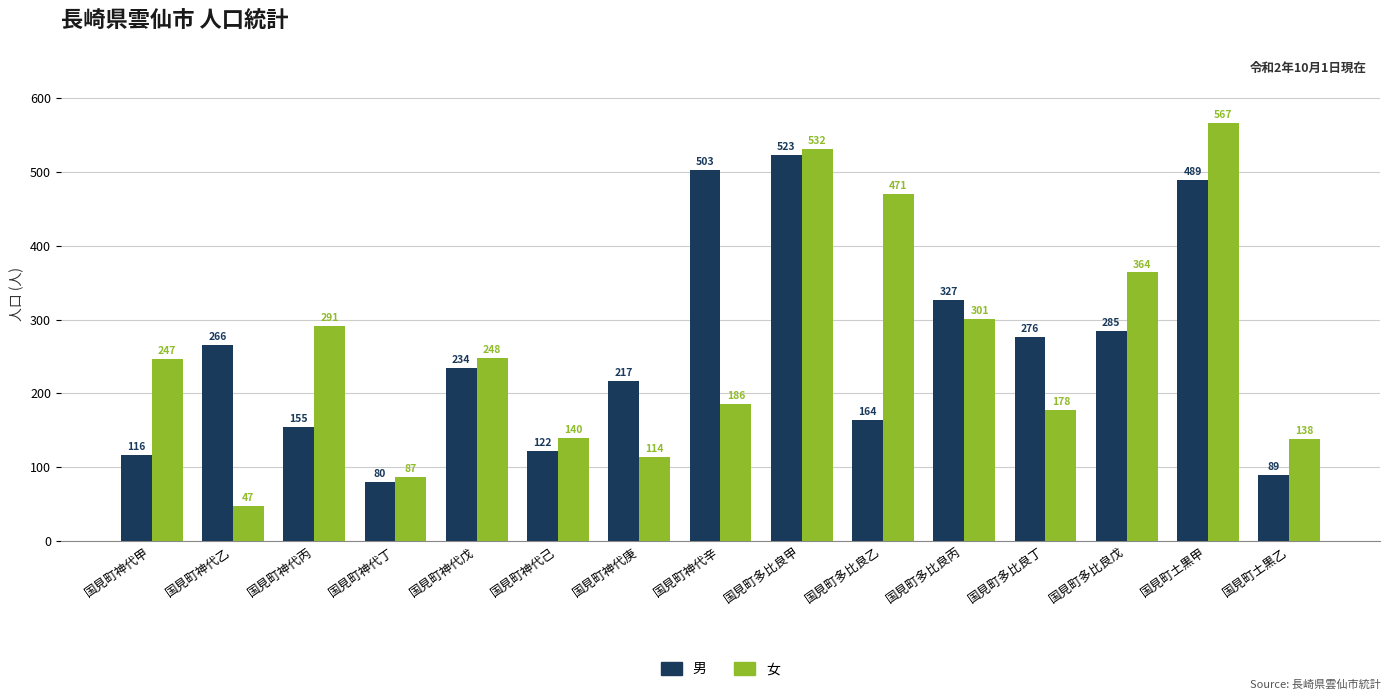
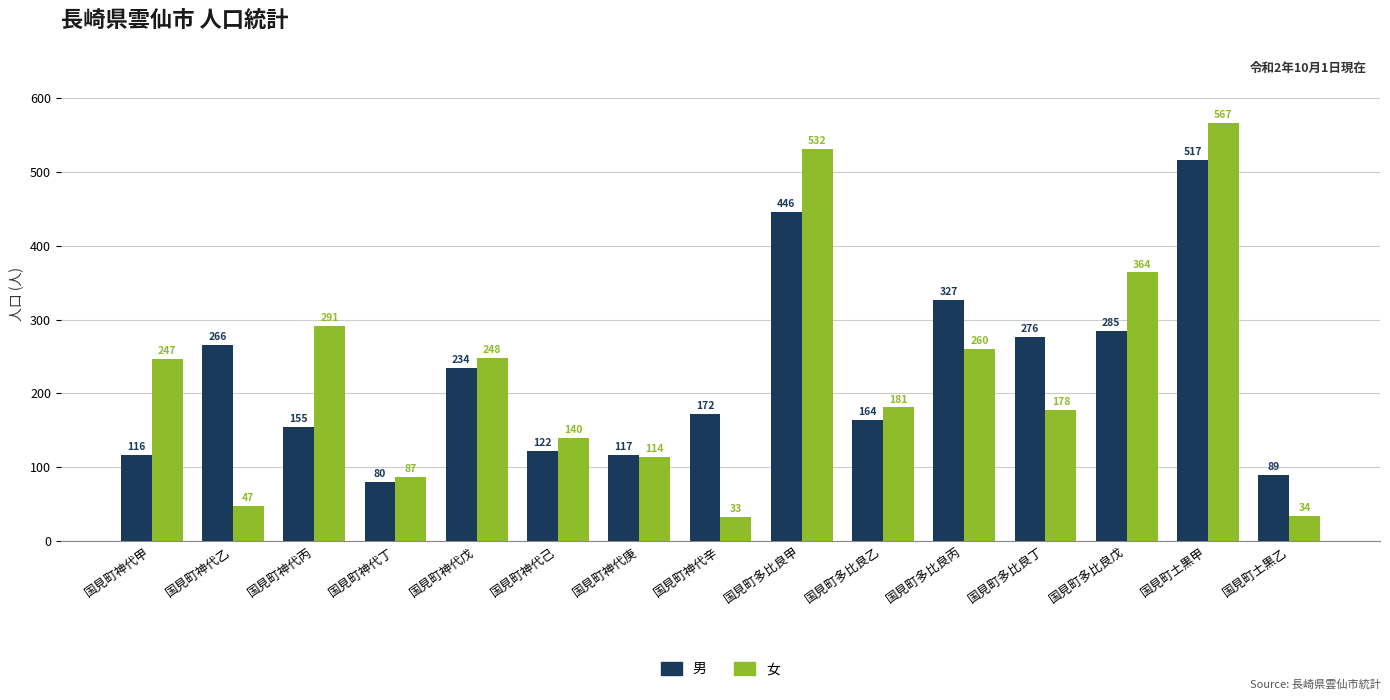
男, 国見町神代庚: 217 -> 117
男, 国見町神代辛: 503 -> 172
女, 国見町神代辛: 186 -> 33
男, 国見町多比良甲: 523 -> 446
女, 国見町多比良乙: 471 -> 181
女, 国見町多比良丙: 301 -> 260
男, 国見町土黒甲: 489 -> 517
女, 国見町土黒乙: 138 -> 34
